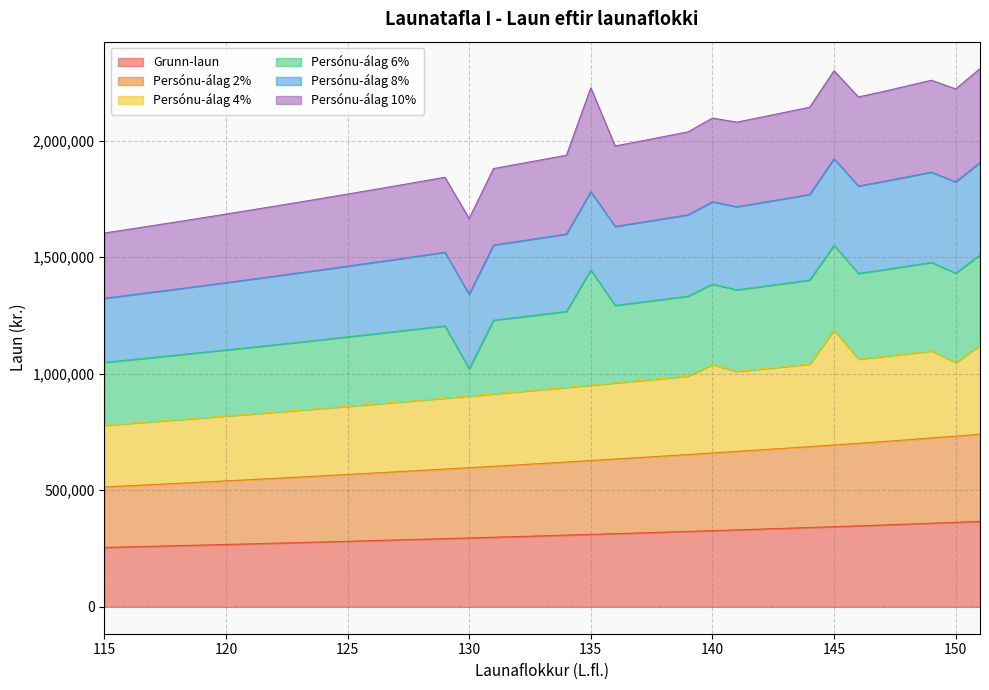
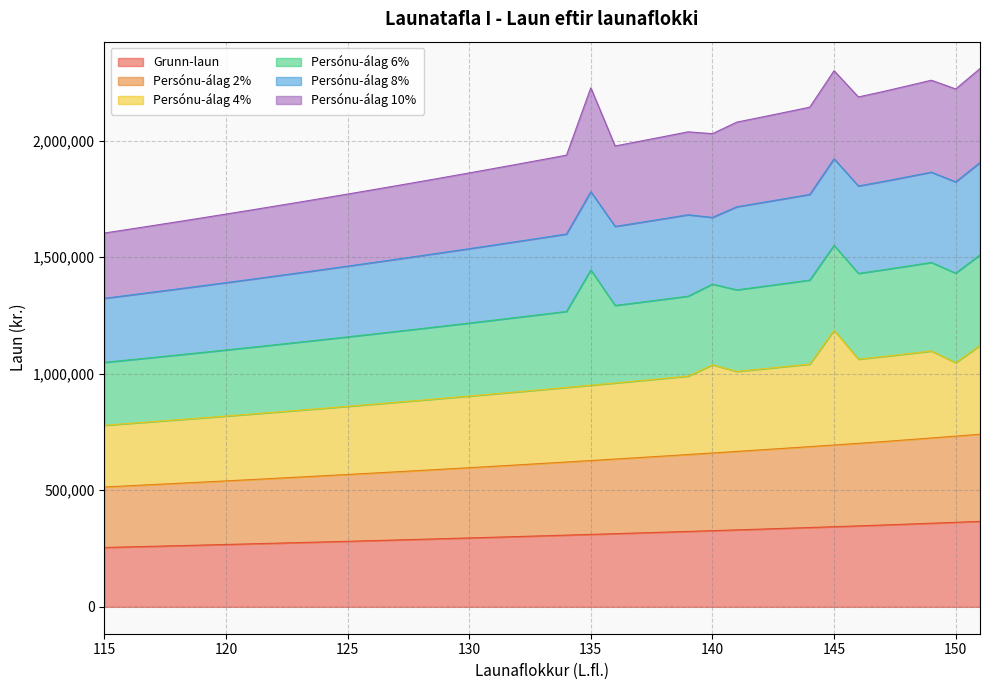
Persónu-álag 6%, 130: 120,000 -> 310,000
Persónu-álag 8%, 140: 350,000 -> 290,000
